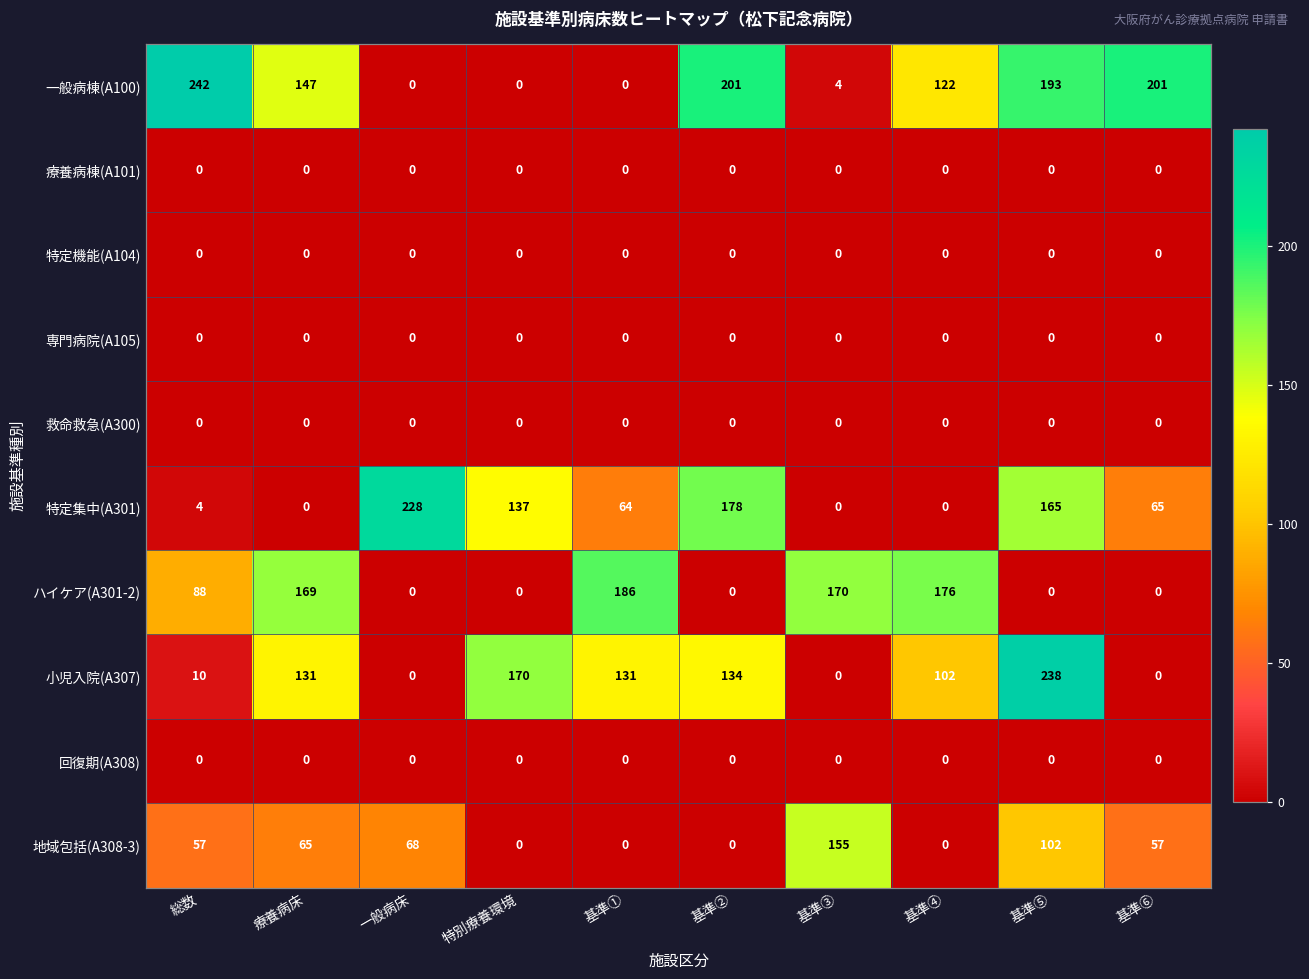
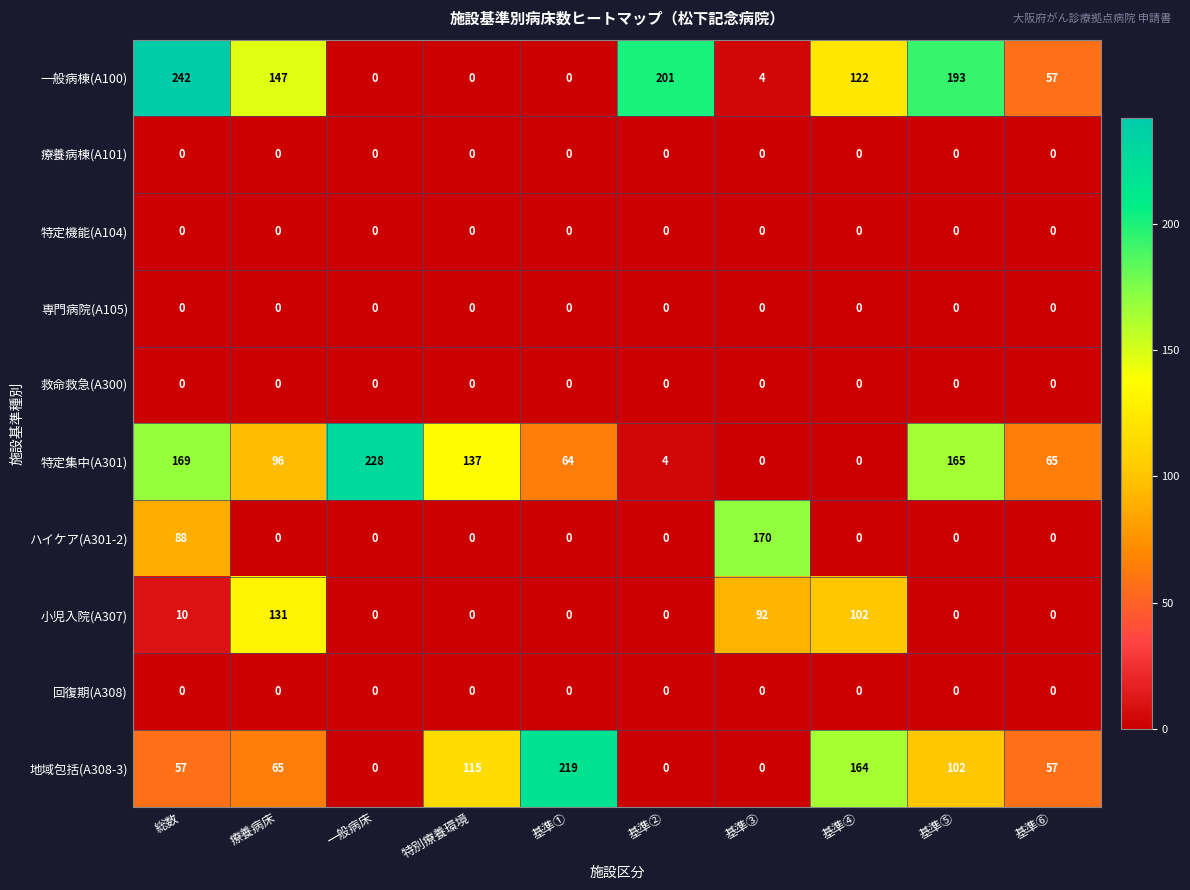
一般病棟(A100), 基準⑥: 201 -> 57
特定集中(A301), 総数: 4 -> 169
特定集中(A301), 療養病床: 0 -> 96
特定集中(A301), 基準②: 178 -> 4
ハイケア(A301-2), 療養病床: 169 -> 0
ハイケア(A301-2), 基準①: 186 -> 0
ハイケア(A301-2), 基準④: 176 -> 0
小児入院(A307), 特別療養環境: 170 -> 0
小児入院(A307), 基準①: 131 -> 0
小児入院(A307), 基準②: 134 -> 0
小児入院(A307), 基準③: 0 -> 92
小児入院(A307), 基準⑤: 238 -> 0
地域包括(A308-3), 一般病床: 68 -> 0
地域包括(A308-3), 特別療養環境: 0 -> 115
地域包括(A308-3), 基準①: 0 -> 219
地域包括(A308-3), 基準③: 155 -> 0
地域包括(A308-3), 基準④: 0 -> 164
